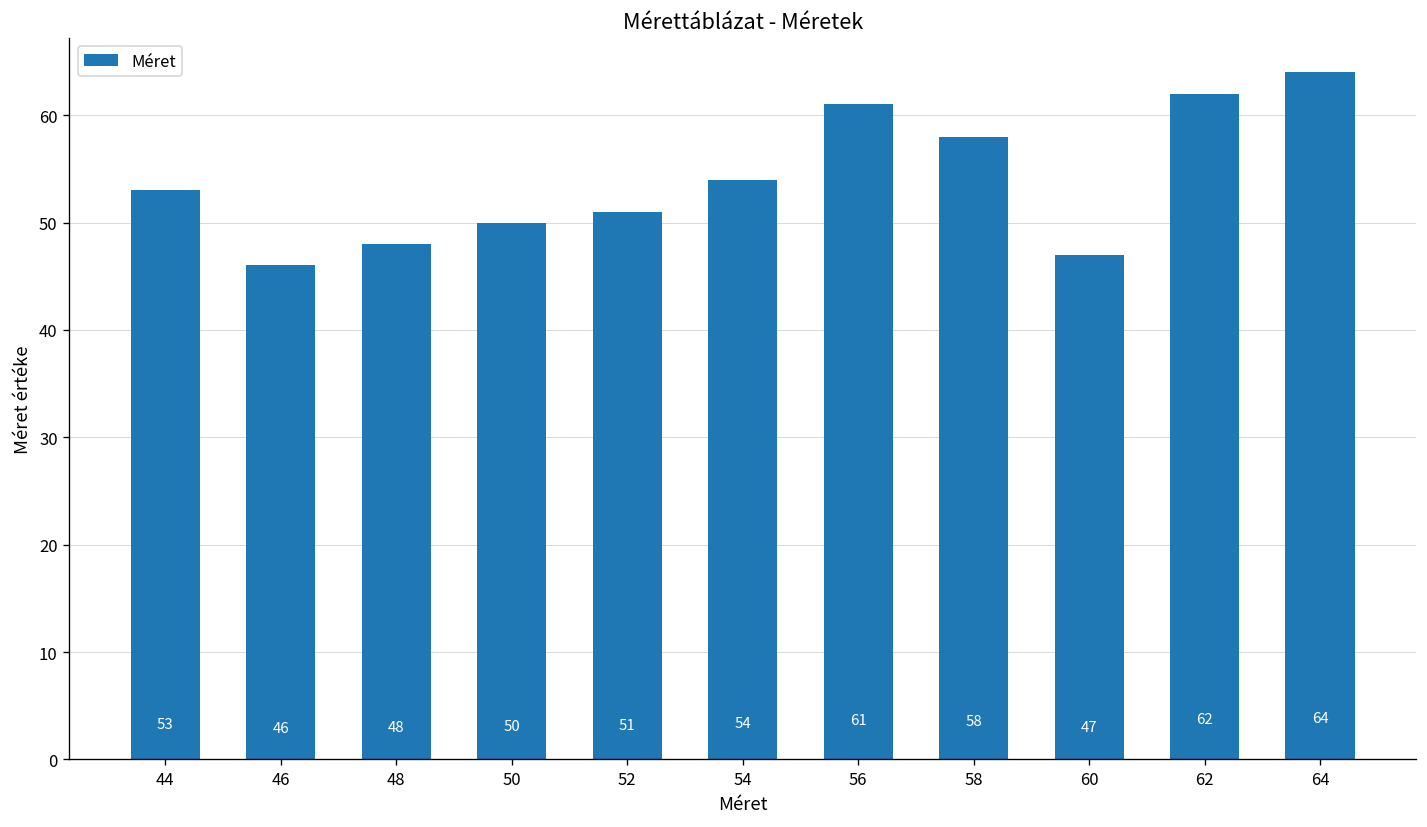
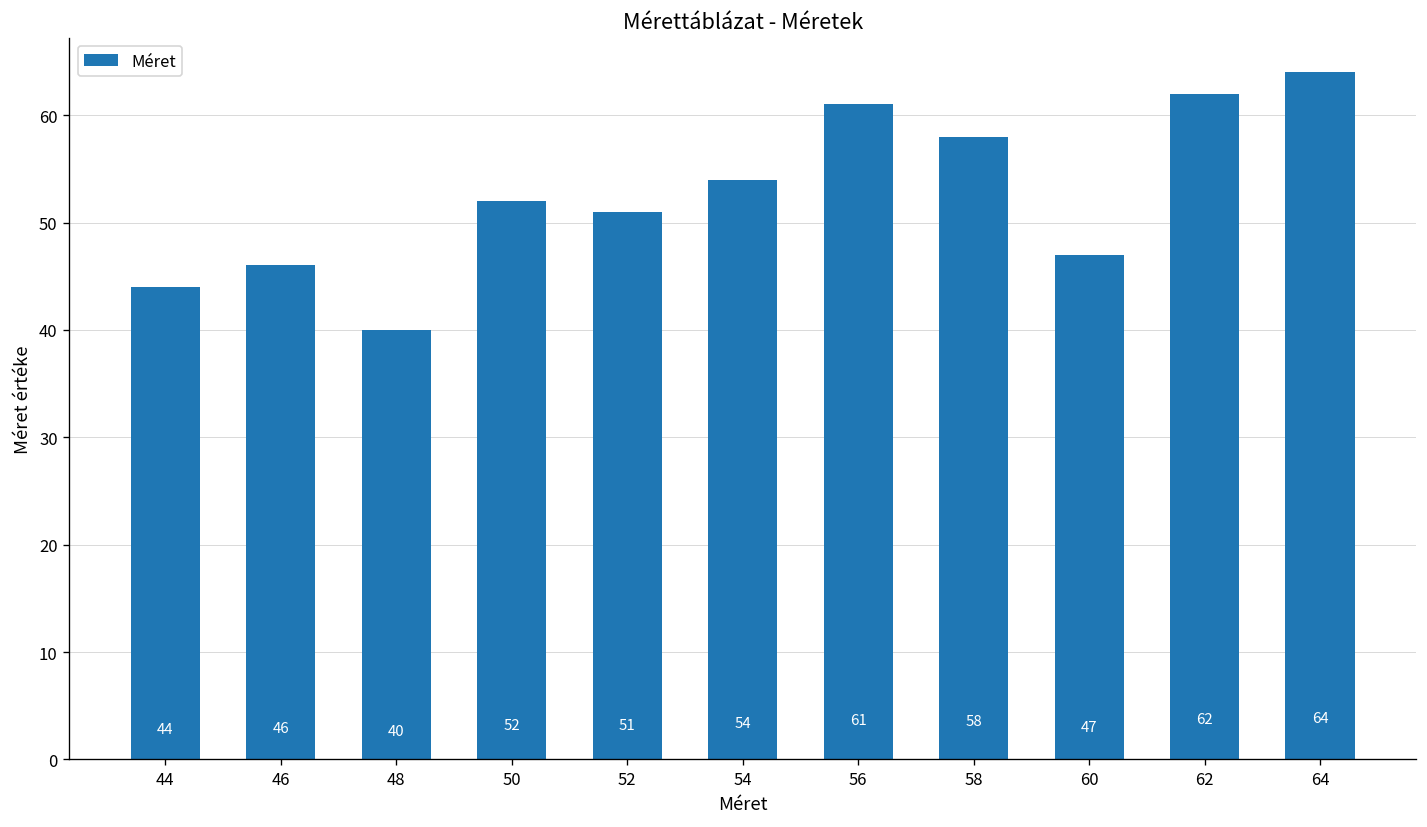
44: 53 -> 44
48: 48 -> 40
50: 50 -> 52
